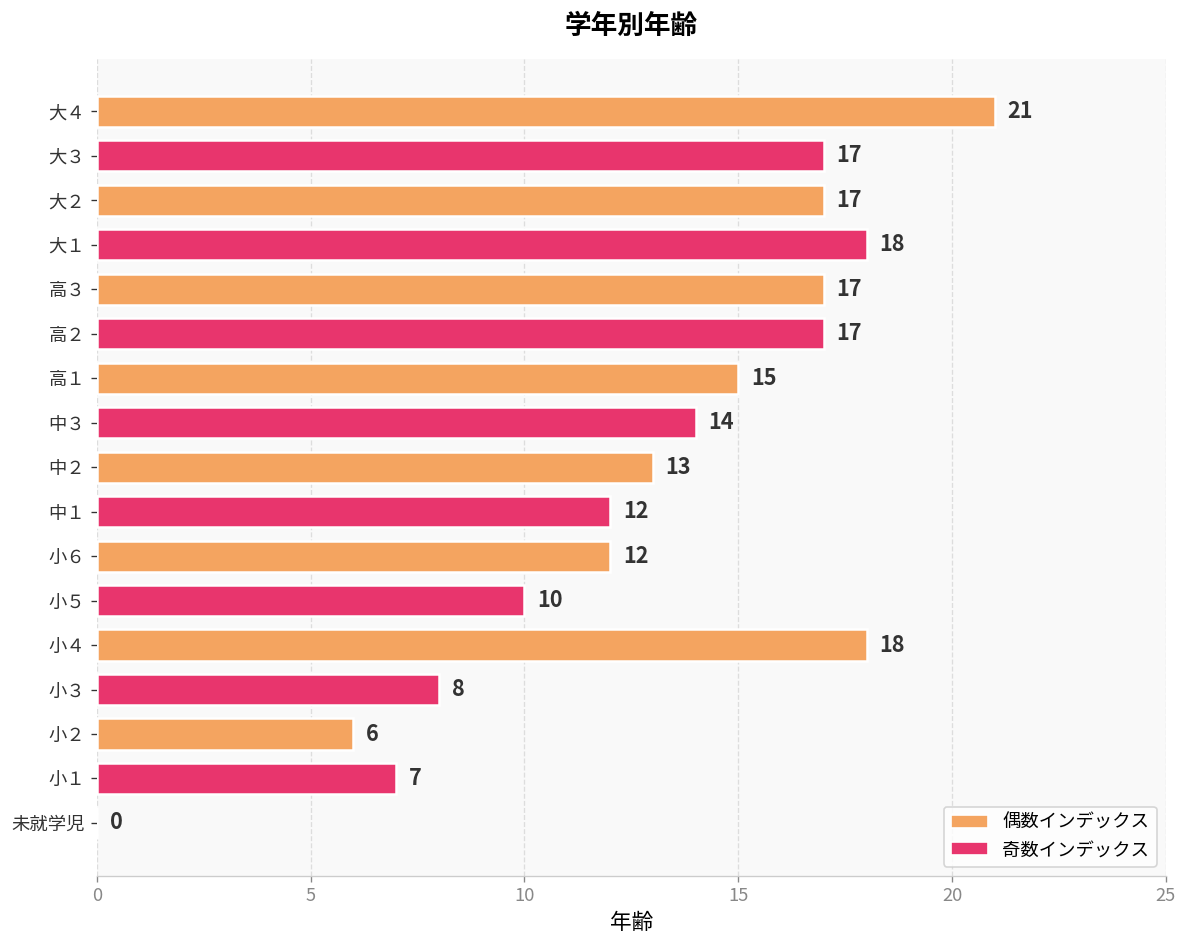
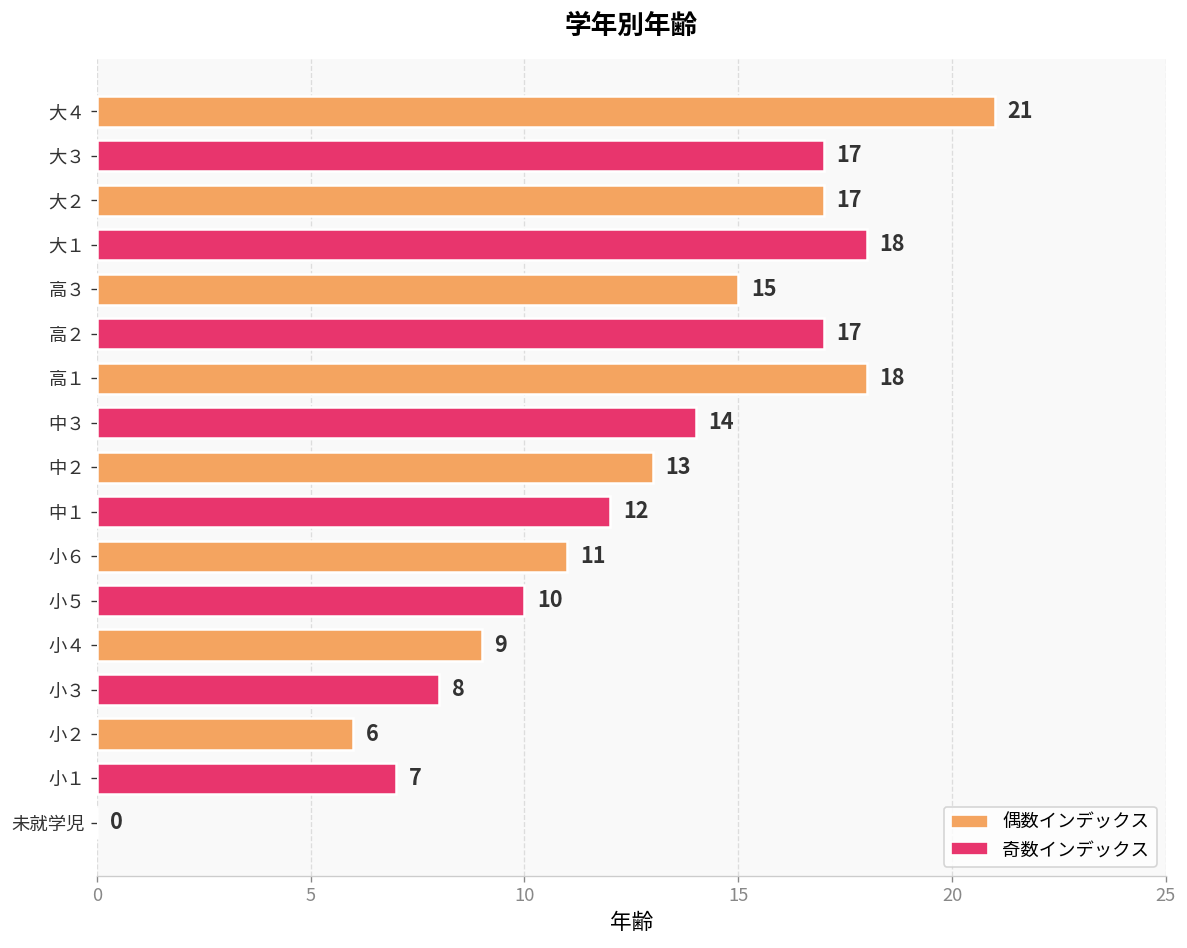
高３: 17 -> 15
高１: 15 -> 18
小６: 12 -> 11
小４: 18 -> 9
